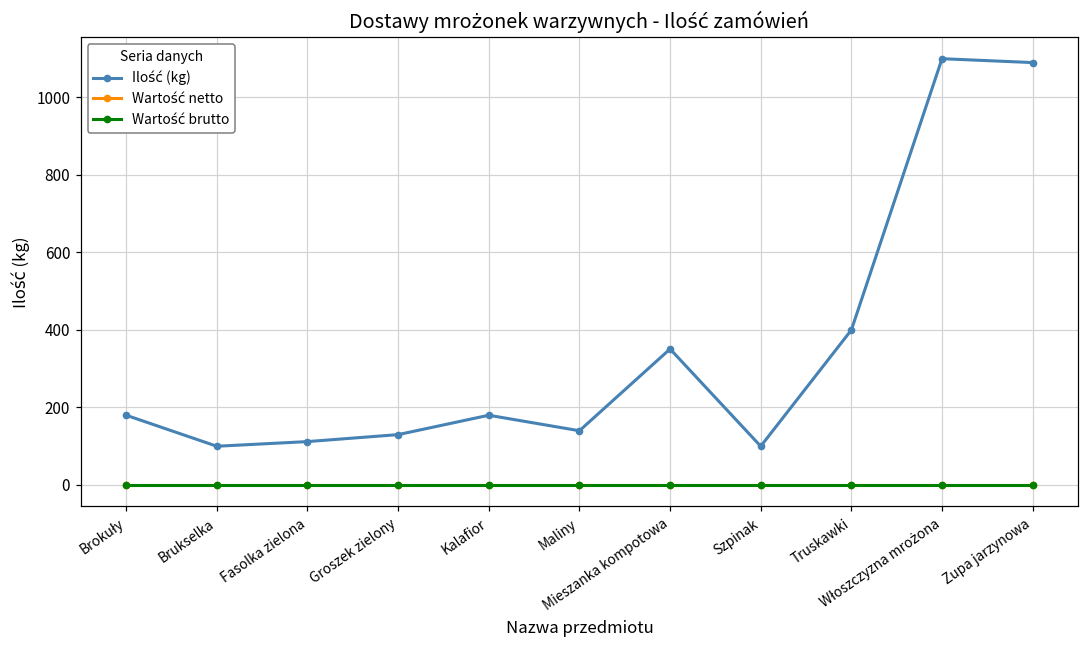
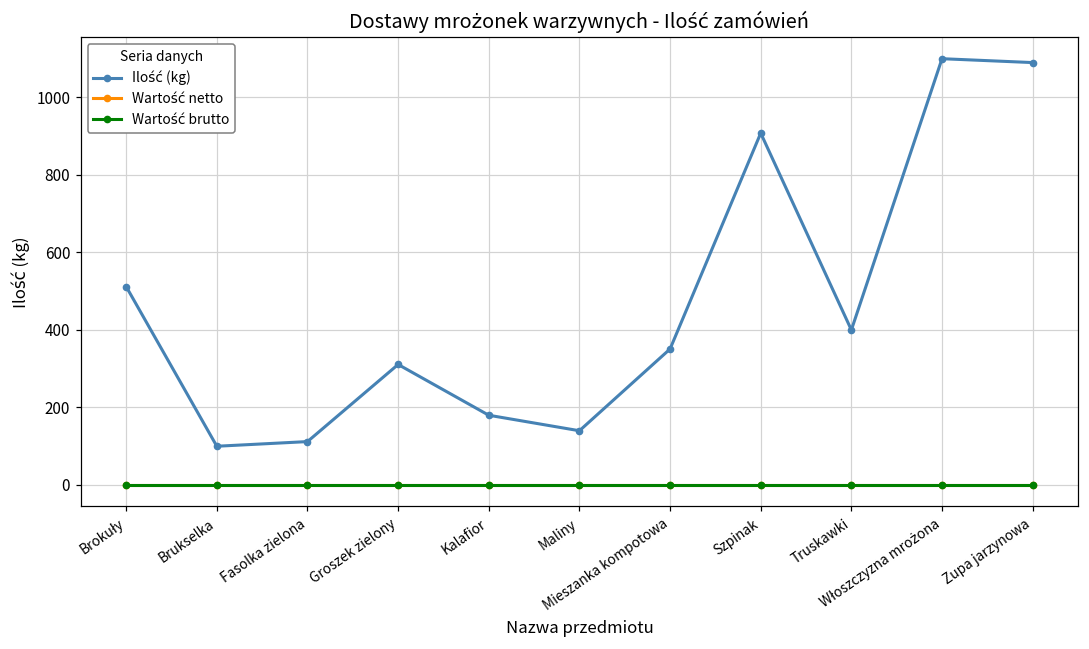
Ilość (kg), Brokuły: 180 -> 510
Ilość (kg), Groszek zielony: 130 -> 310
Ilość (kg), Szpinak: 100 -> 910
